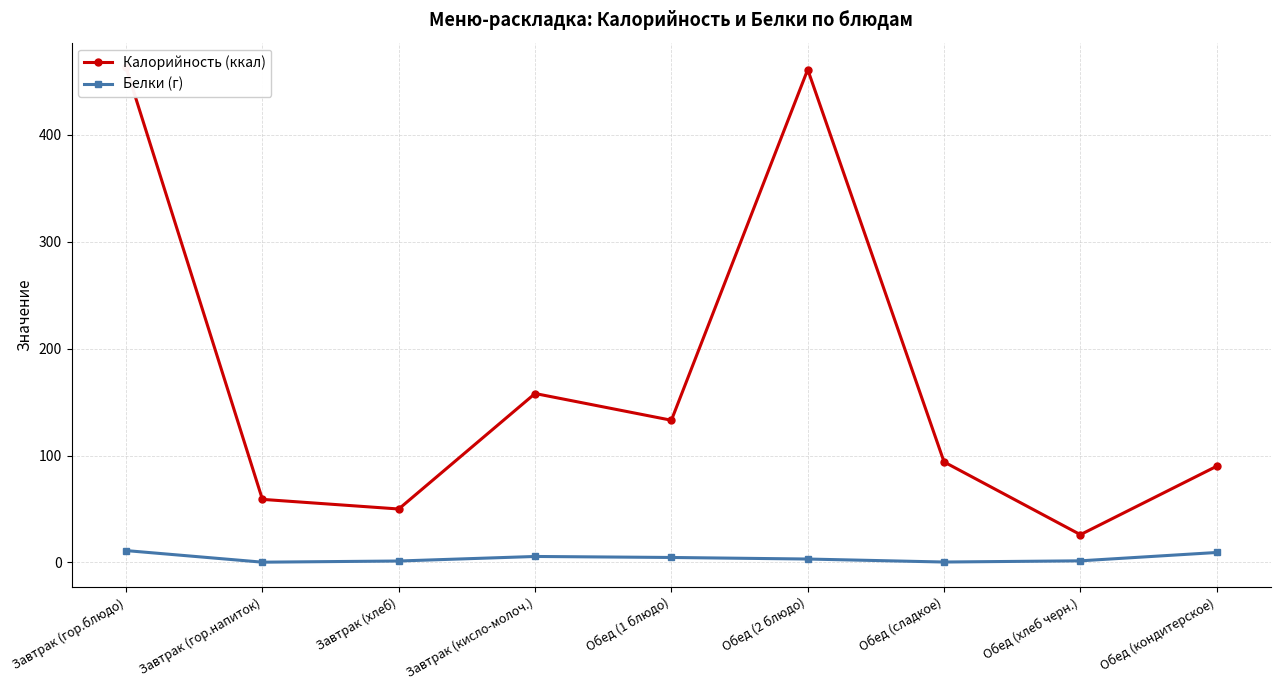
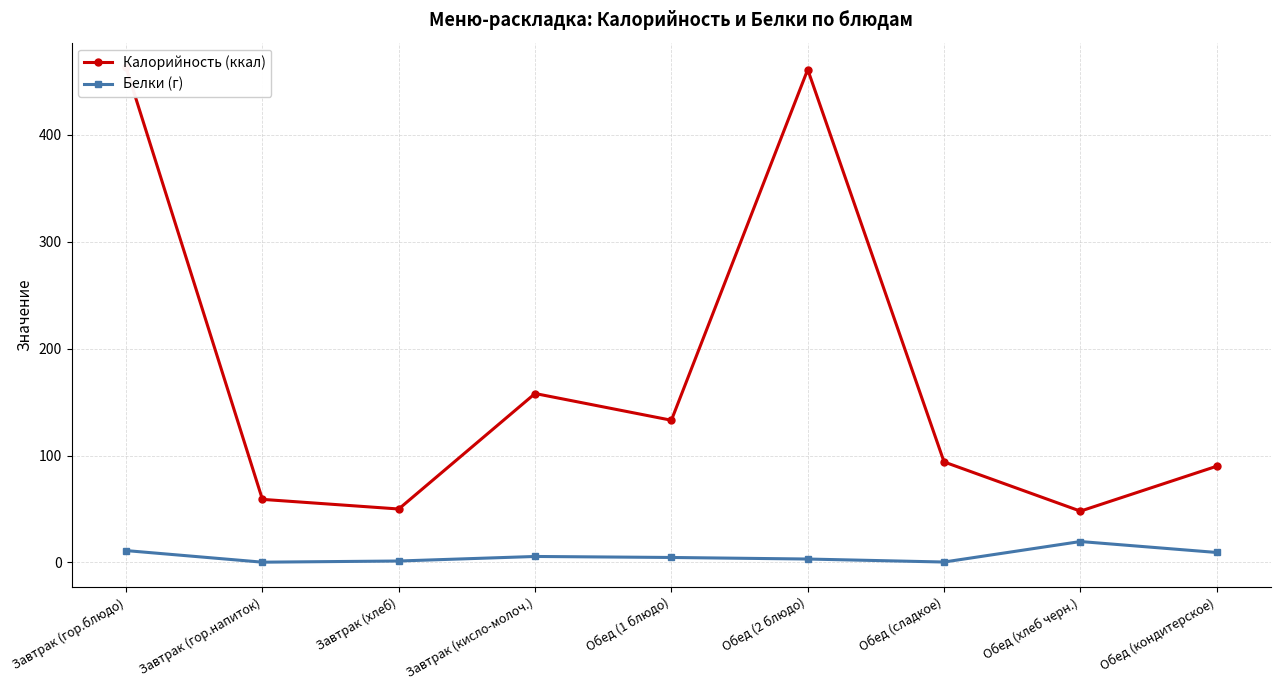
Калорийность (ккал), Обед (хлеб черн.): 26 -> 48
Белки (г), Обед (хлеб черн.): 2 -> 20
